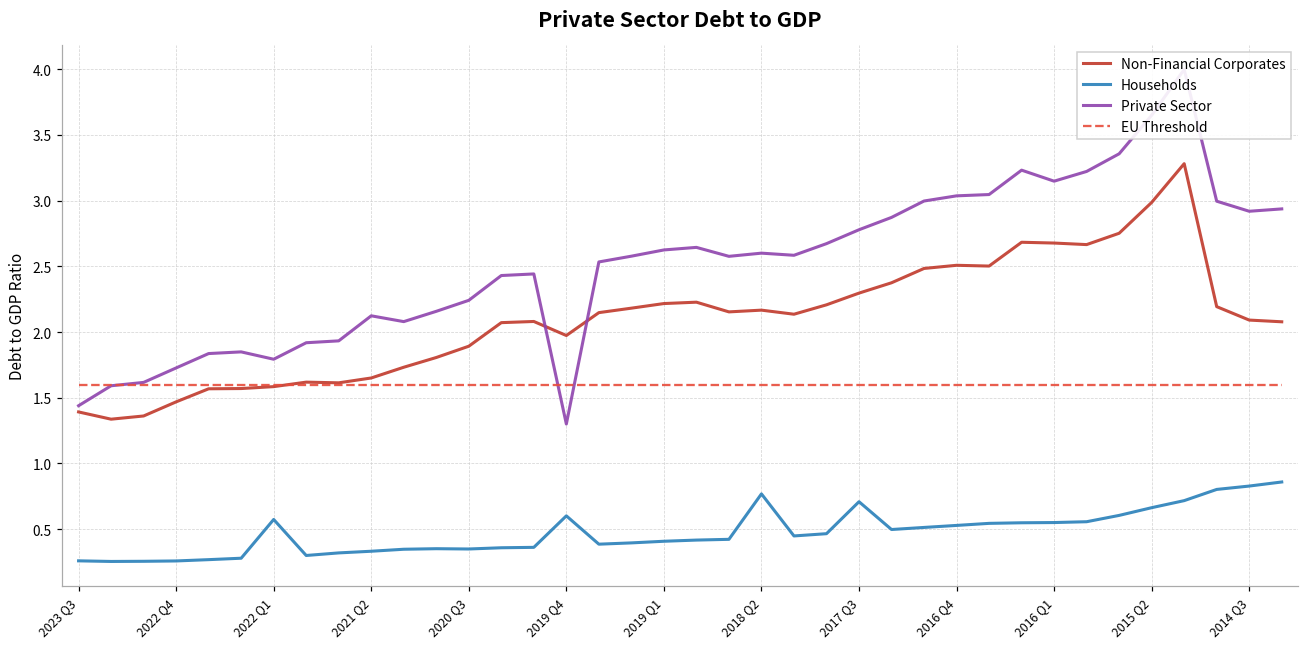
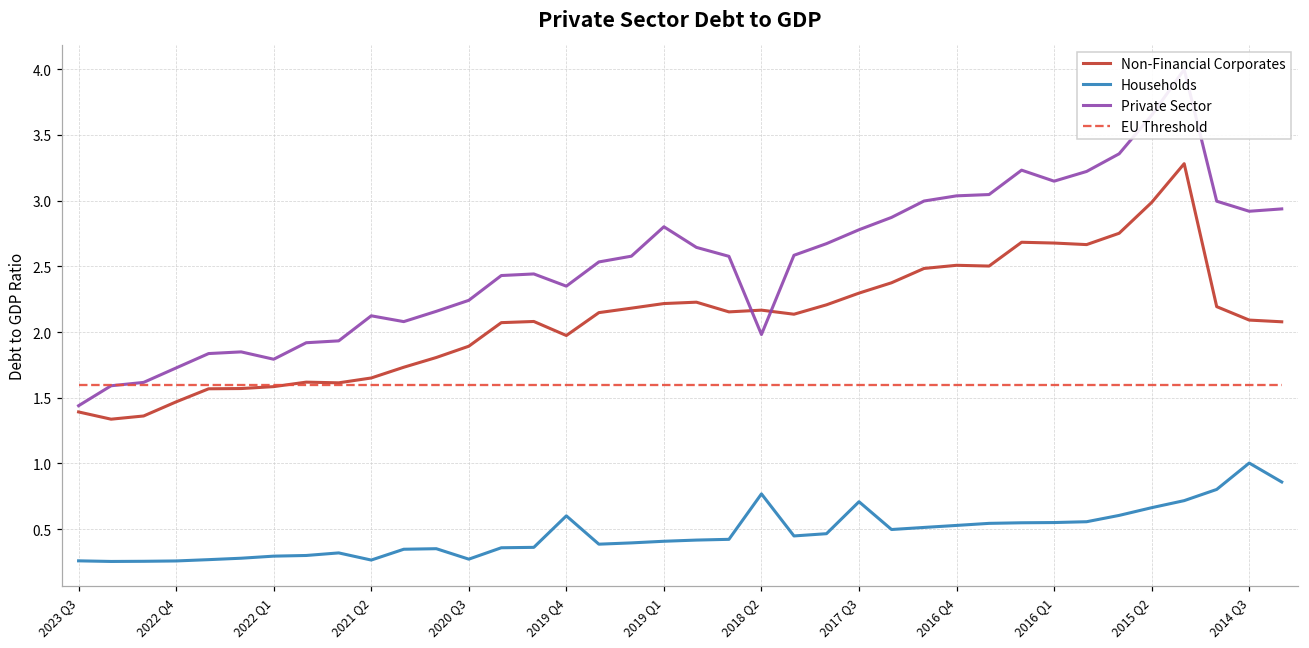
Households, 2022 Q1: 0.57 -> 0.29
Households, 2021 Q2: 0.33 -> 0.26
Households, 2020 Q3: 0.35 -> 0.27
Private Sector, 2019 Q4: 1.30 -> 2.35
Private Sector, 2019 Q1: 2.62 -> 2.80
Private Sector, 2018 Q2: 2.60 -> 1.98
Households, 2014 Q3: 0.83 -> 1.00
